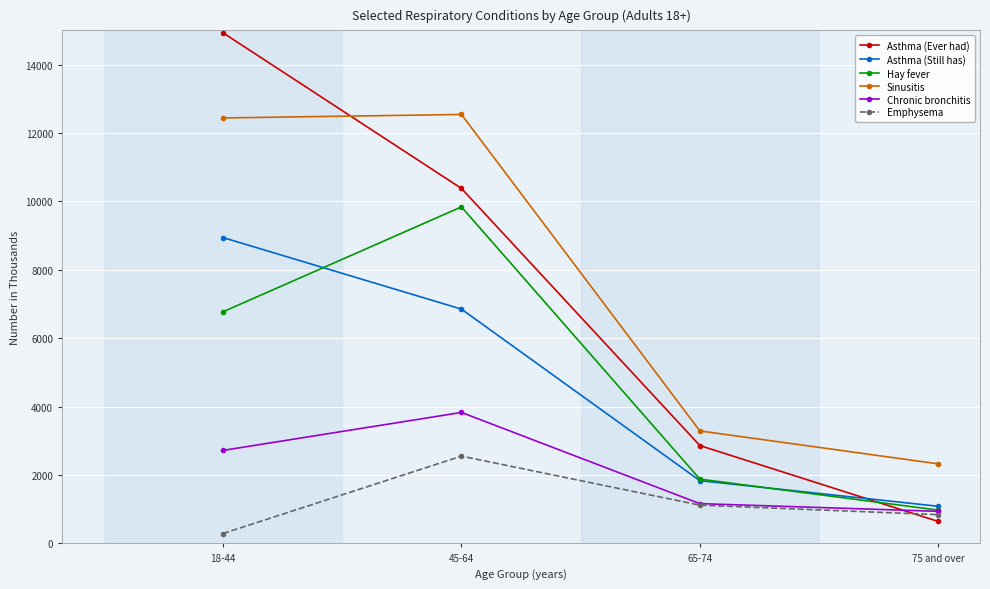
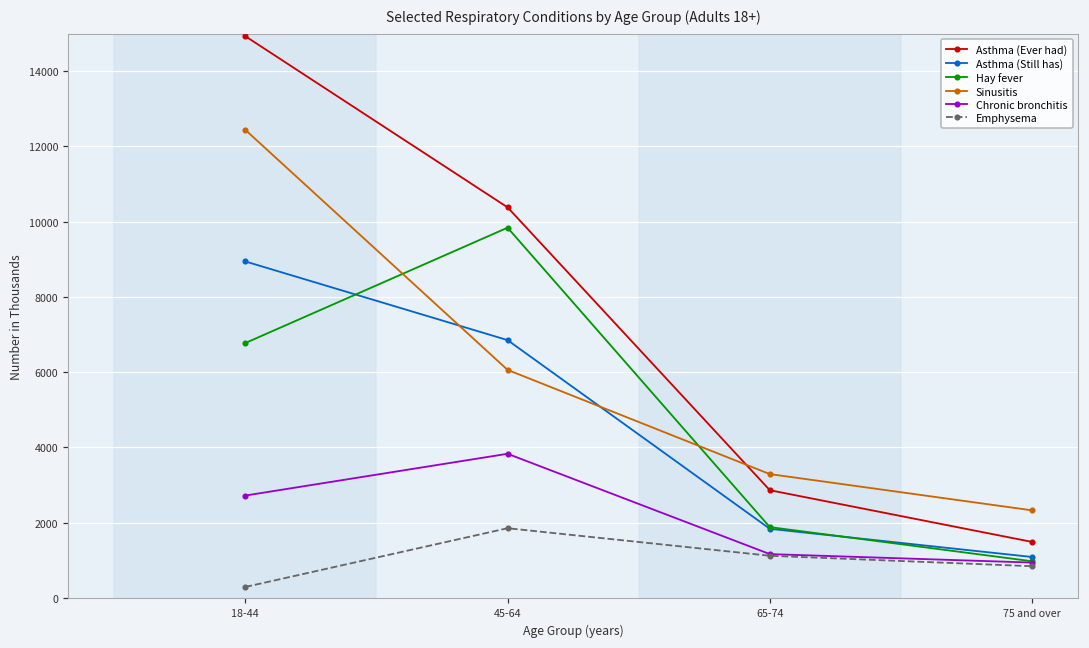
Sinusitis, 45-64: 12500 -> 6100
Emphysema, 45-64: 2600 -> 1900
Asthma (Ever had), 75 and over: 600 -> 1500
